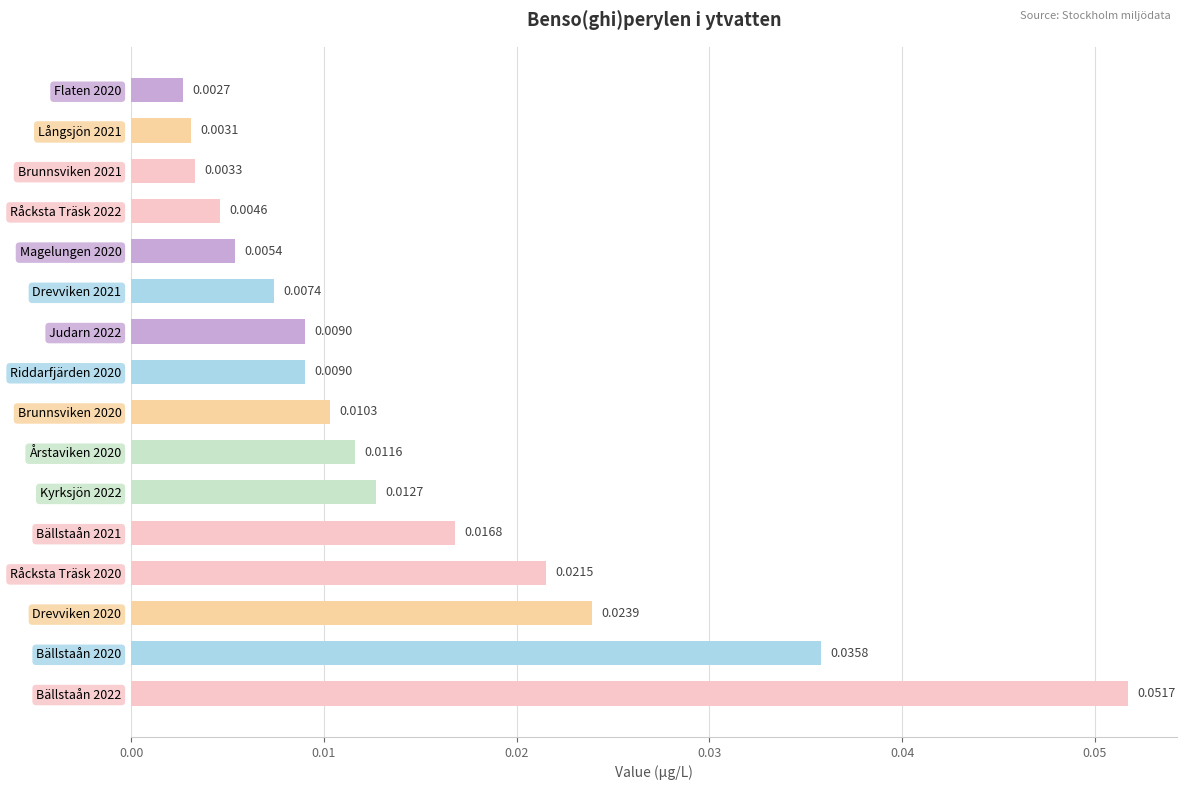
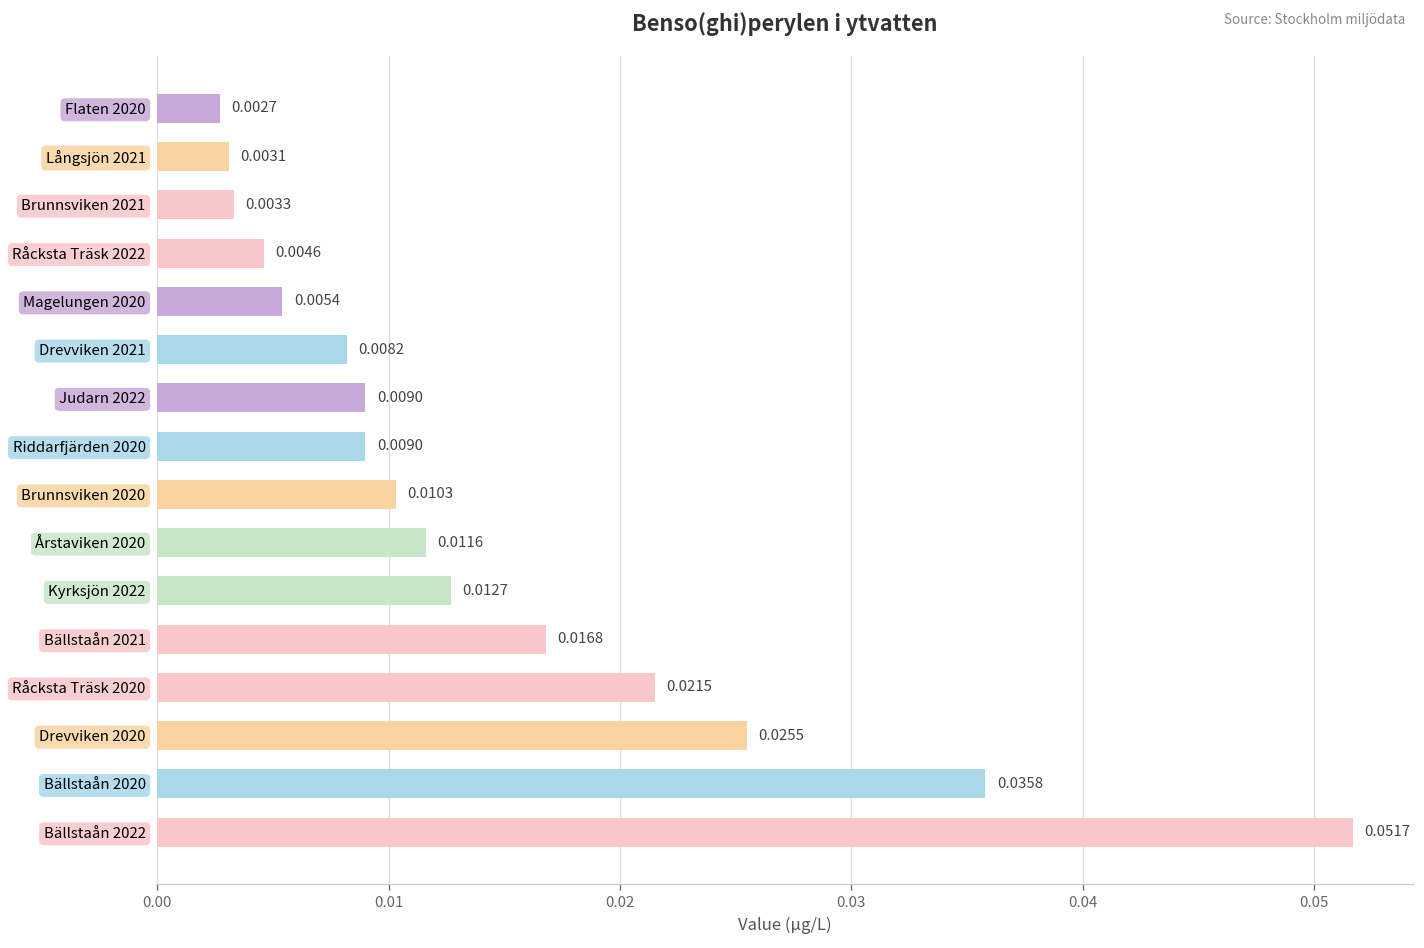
Drevviken 2021: 0.0074 -> 0.0082
Drevviken 2020: 0.0239 -> 0.0255
